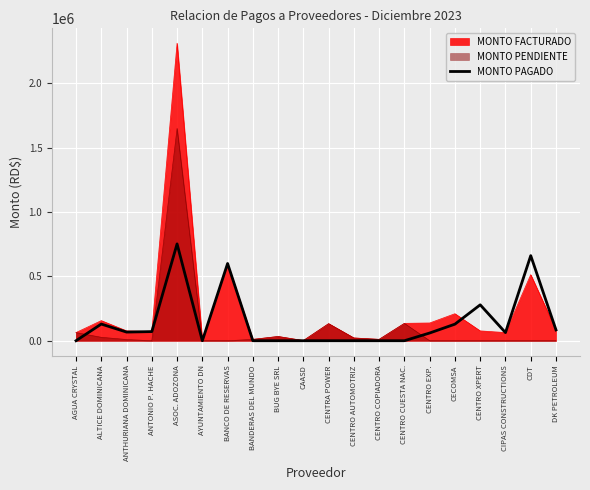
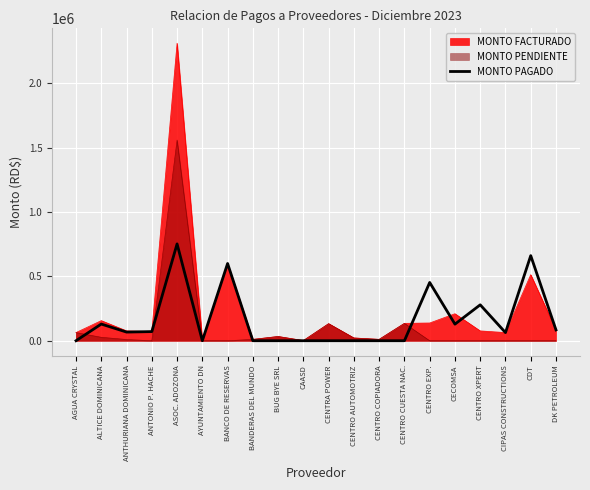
MONTO PENDIENTE, ASOC. ADOZONA: 1650000 -> 1560000
MONTO PAGADO, CENTRO EXP.: 60000 -> 450000
